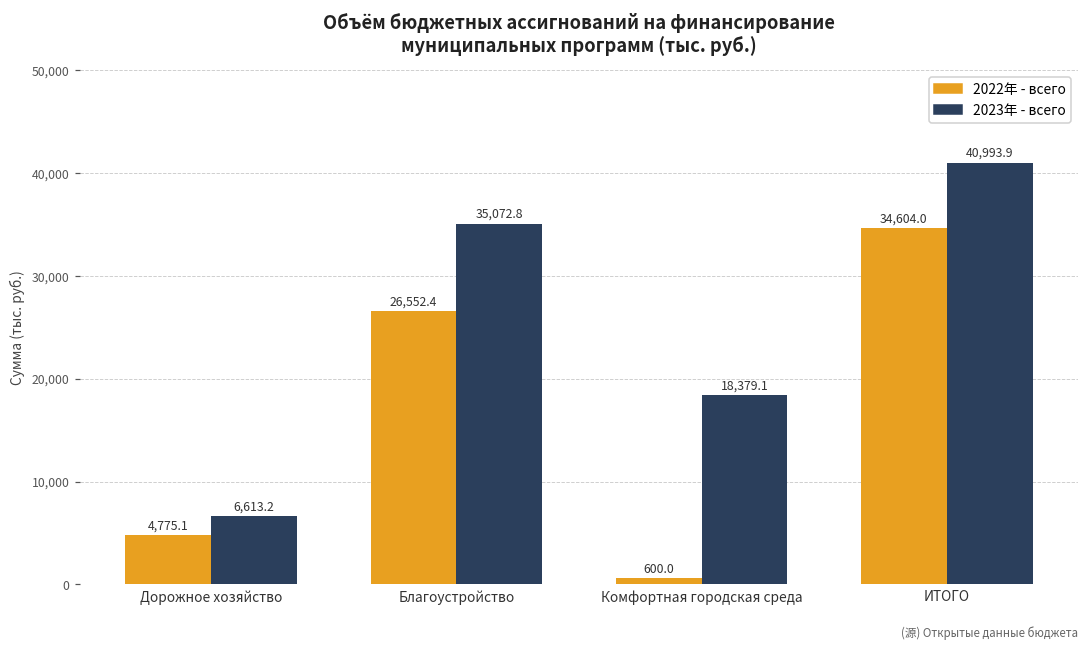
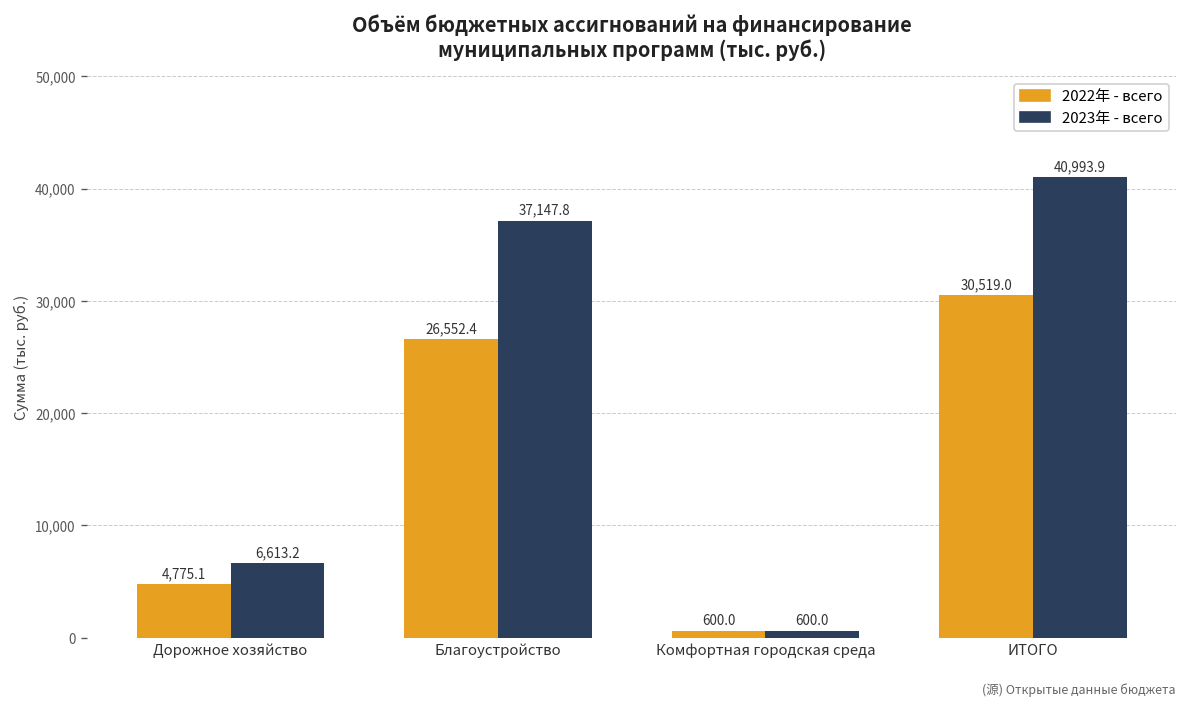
2023年 - всего, Благоустройство: 35,072.8 -> 37,147.8
2023年 - всего, Комфортная городская среда: 18,379.1 -> 600.0
2022年 - всего, ИТОГО: 34,604.0 -> 30,519.0
